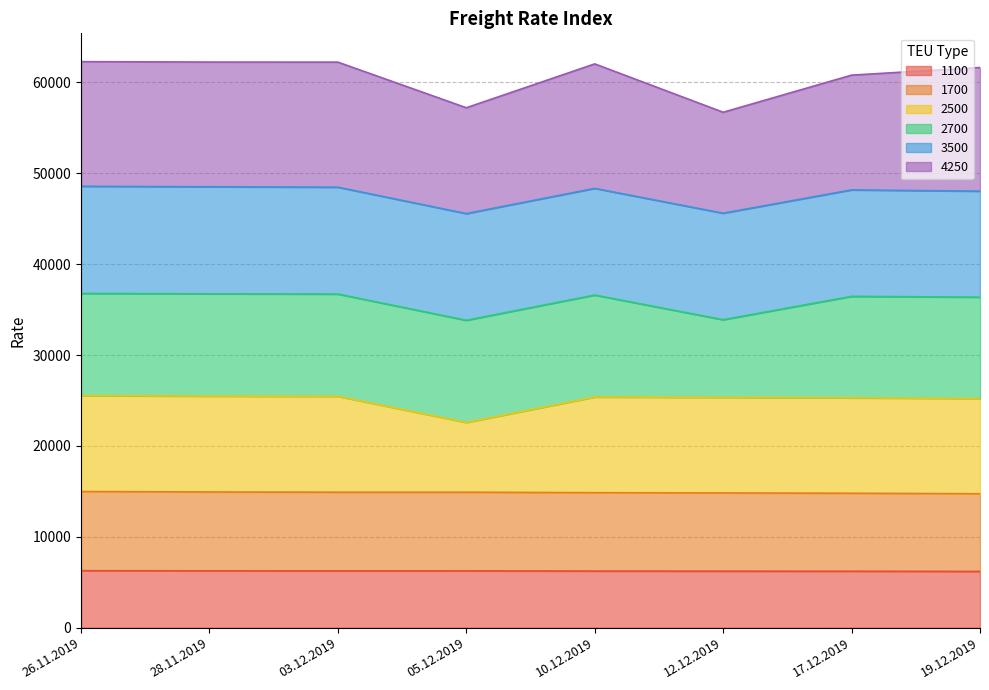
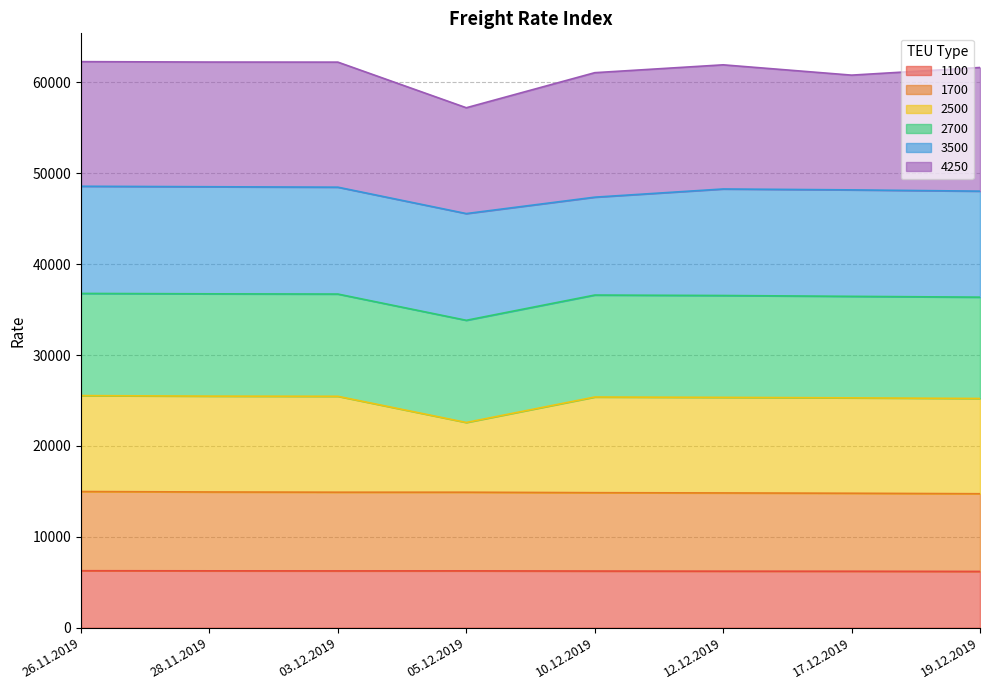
3500, 10.12.2019: 12000 -> 11000
2700, 12.12.2019: 9000 -> 11000
4250, 12.12.2019: 11000 -> 14000
